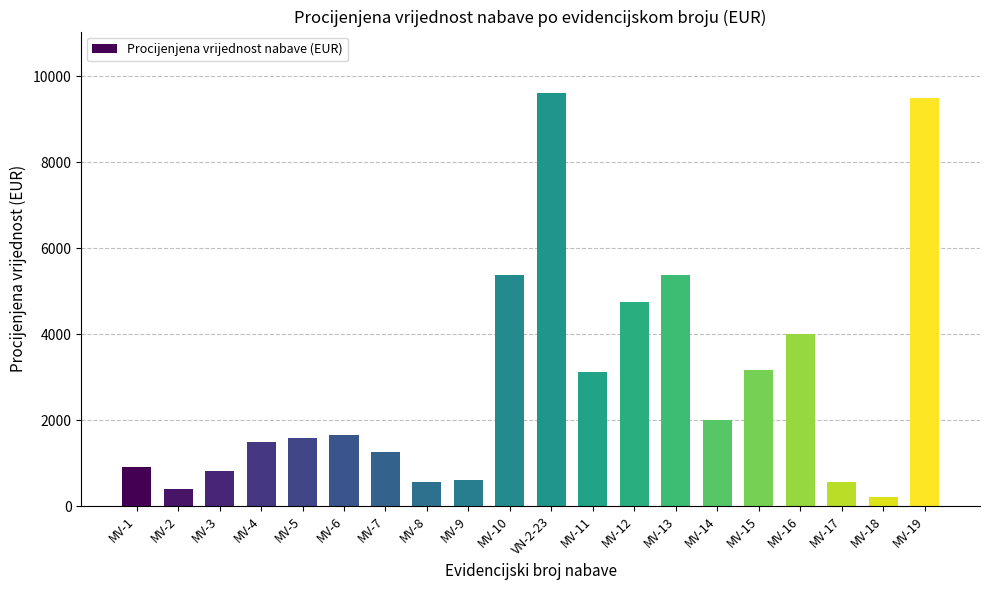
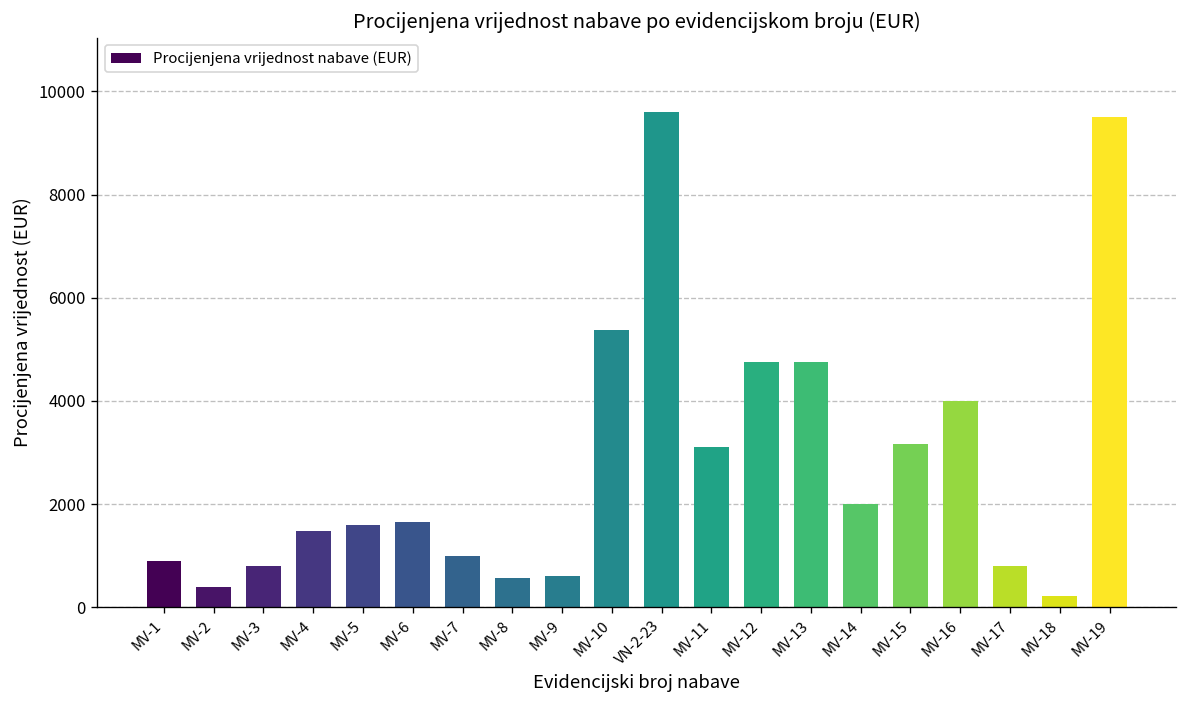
MV-7: 1300 -> 1000
MV-13: 5400 -> 4800
MV-17: 600 -> 800
